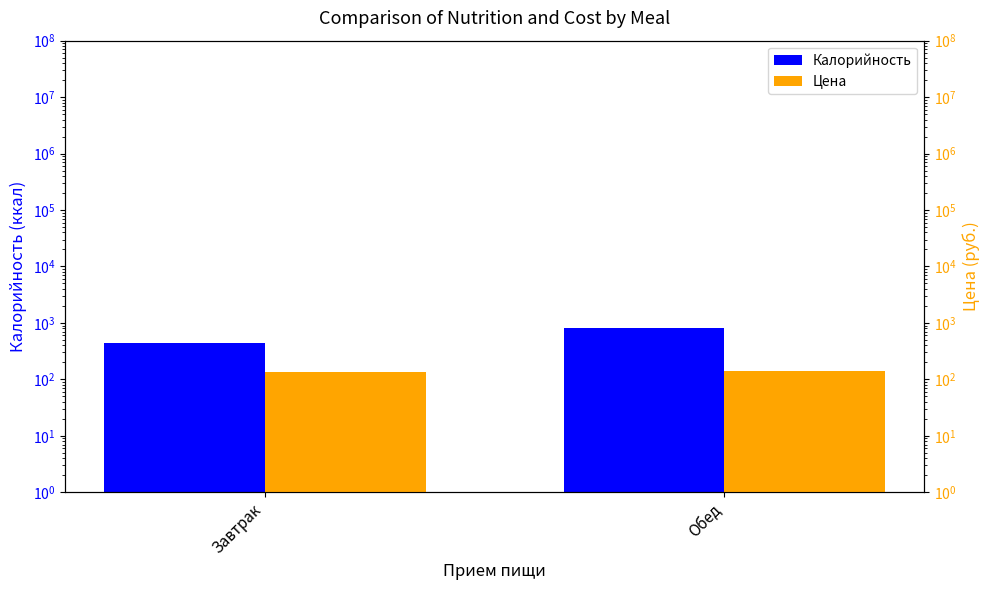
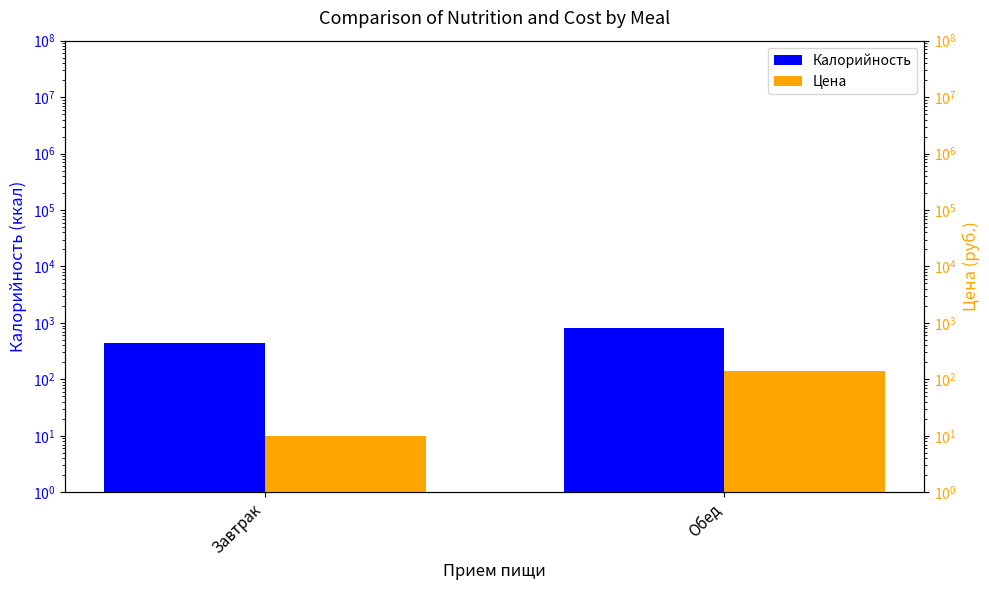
Цена, Завтрак: 130 -> 10
